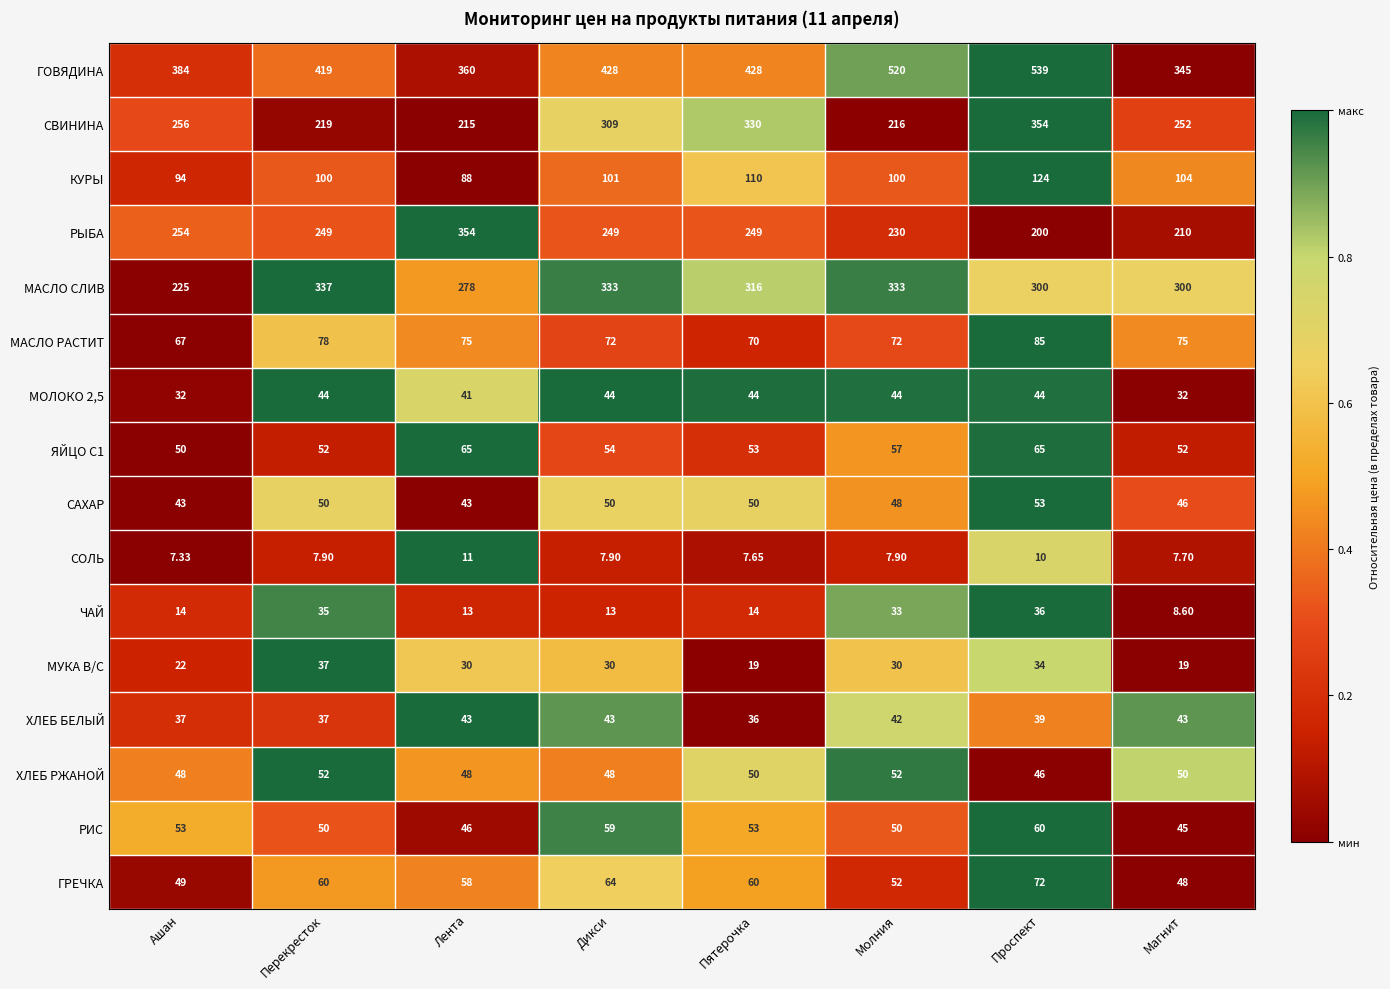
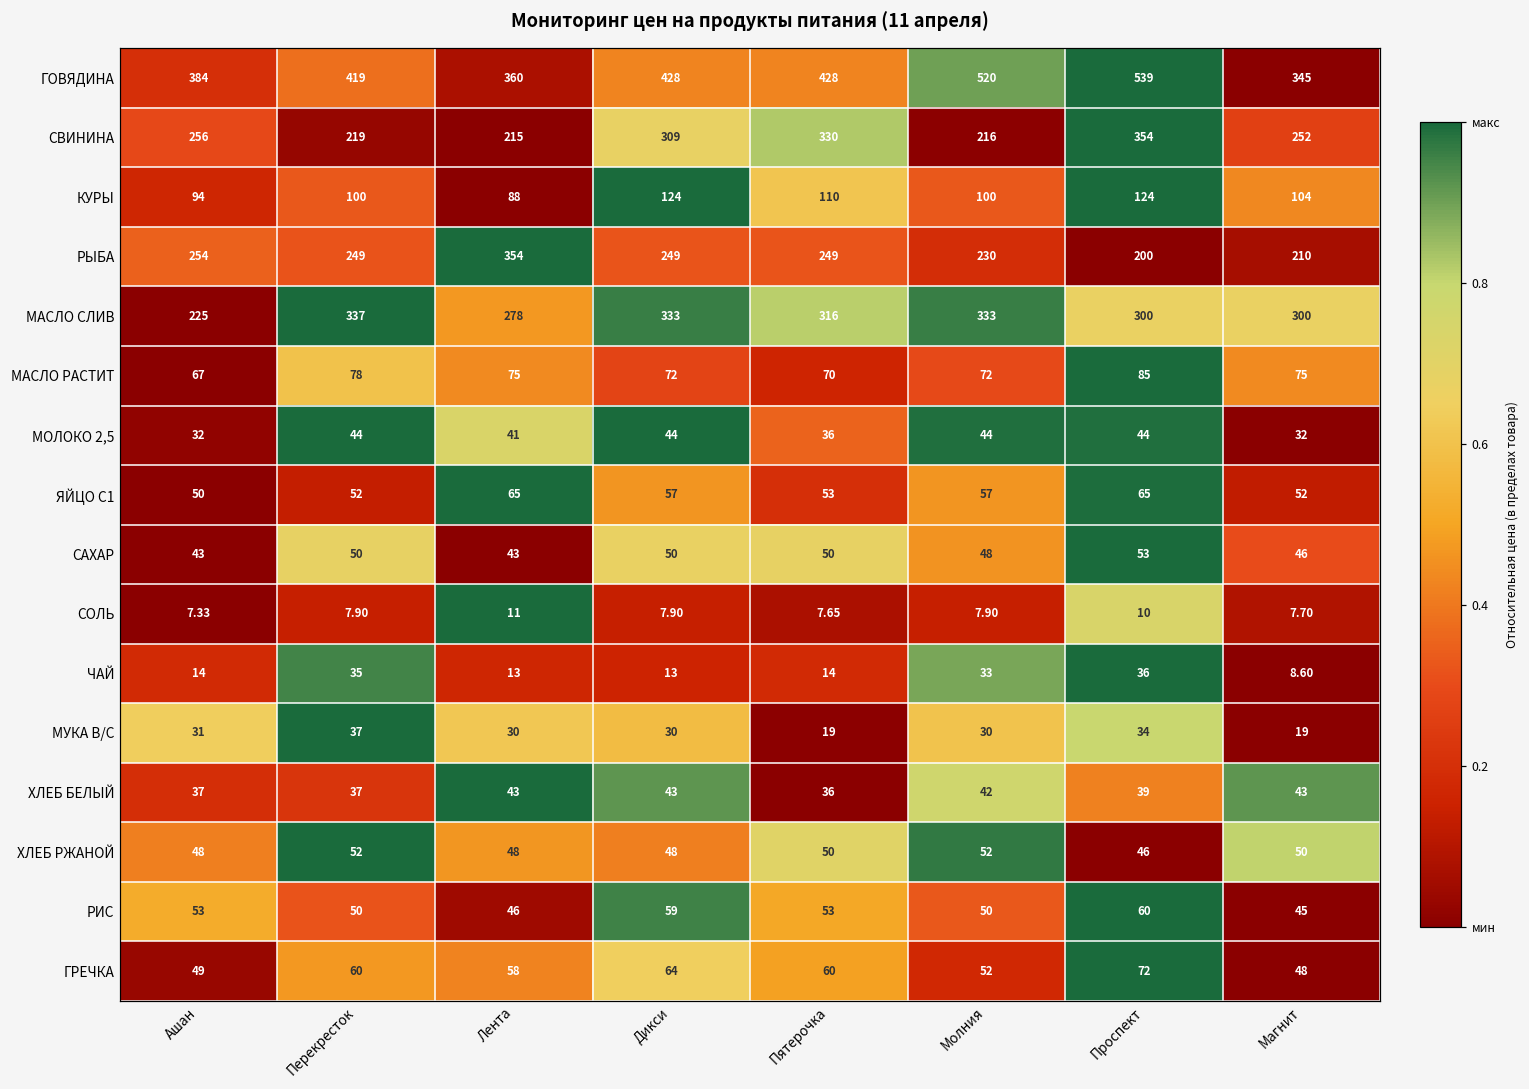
КУРЫ, Дикси: 101 -> 124
МОЛОКО 2,5, Пятерочка: 44 -> 36
ЯЙЦО С1, Дикси: 54 -> 57
МУКА В/С, Ашан: 22 -> 31
